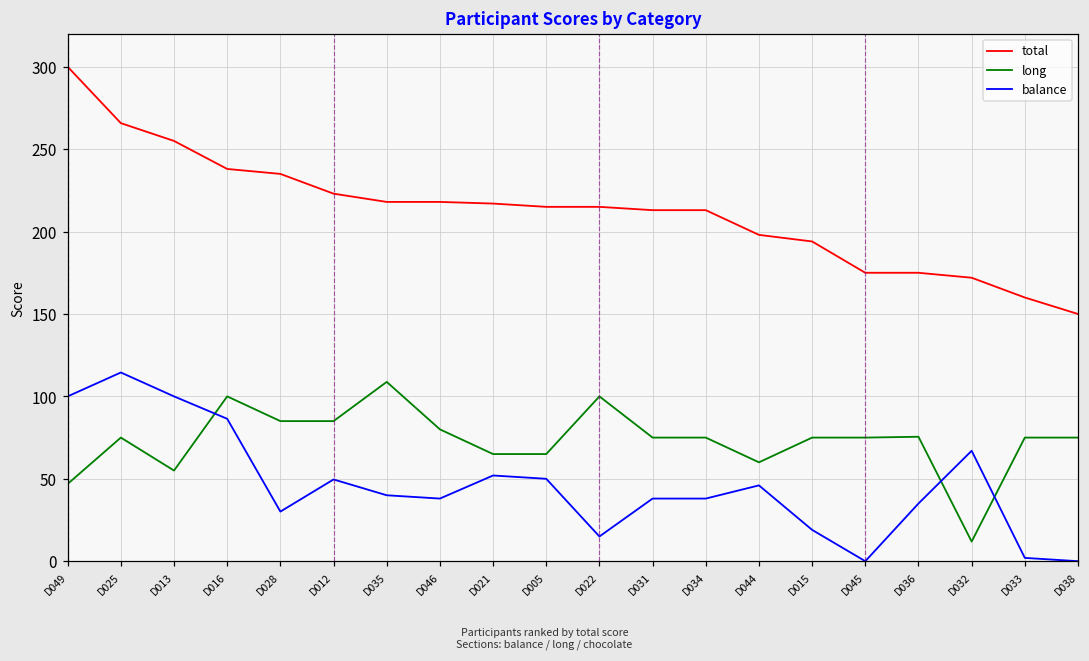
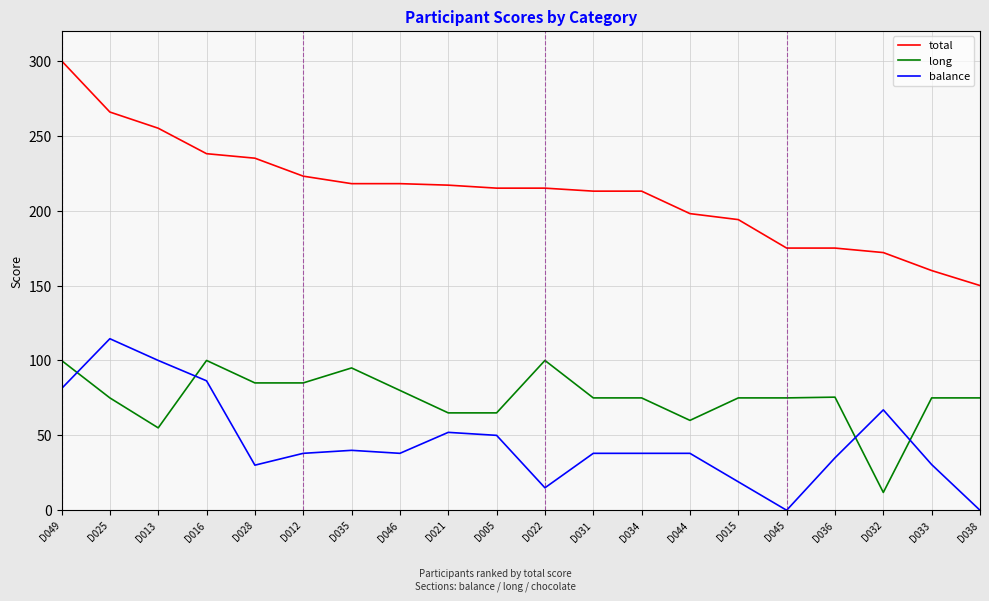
long, D049: 47 -> 100
balance, D049: 100 -> 81
balance, D012: 50 -> 38
long, D035: 109 -> 95
balance, D044: 46 -> 38
balance, D033: 2 -> 31
